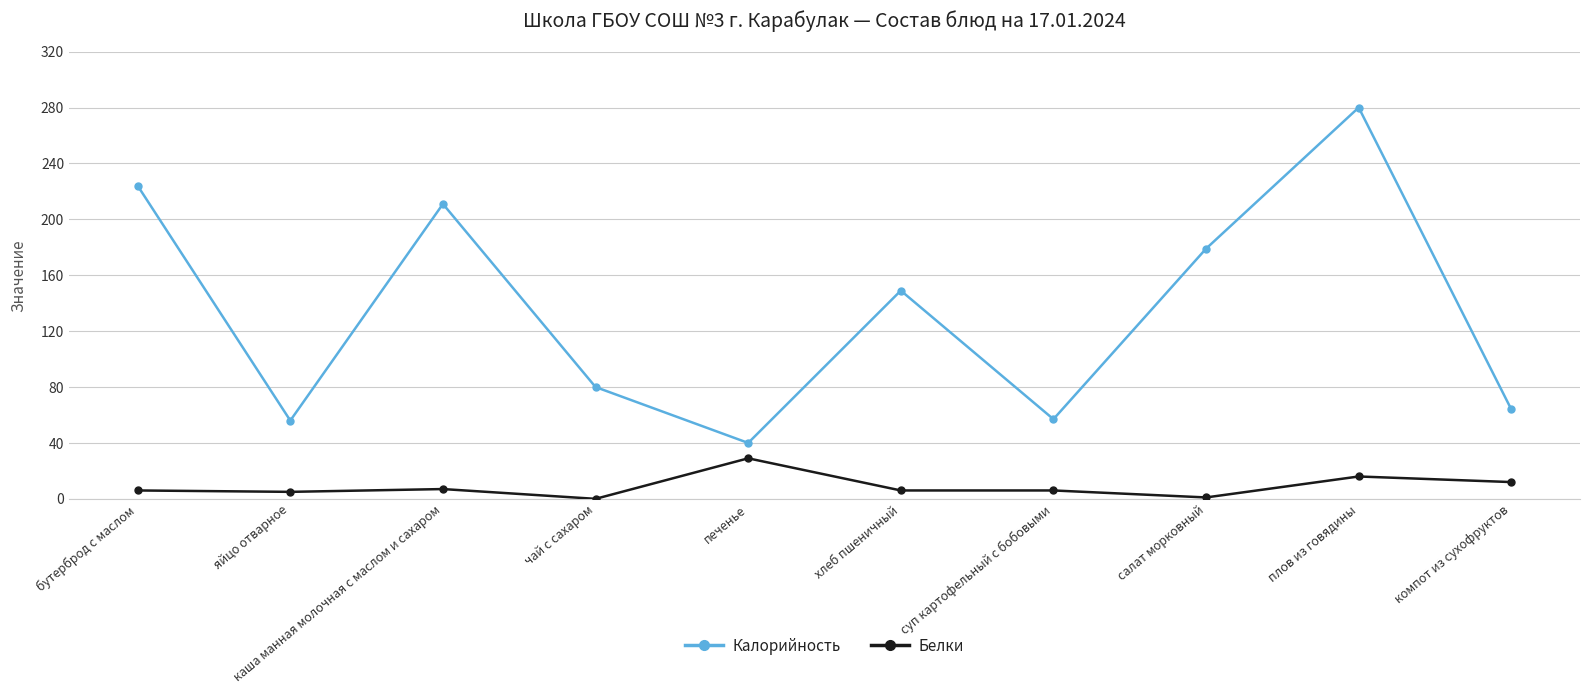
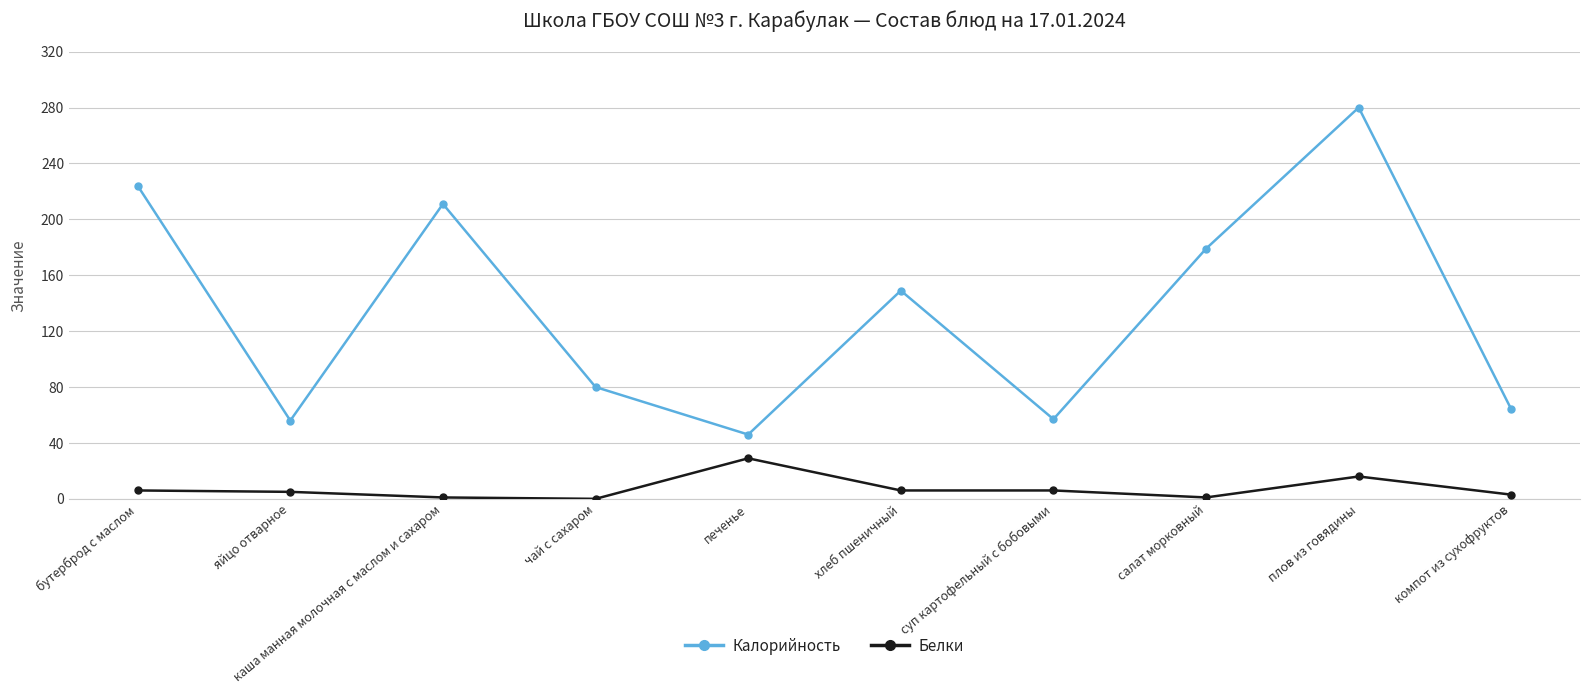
Белки, каша манная молочная с маслом и сахаром: 7 -> 1
Калорийность, печенье: 40 -> 46
Белки, компот из сухофруктов: 12 -> 3
